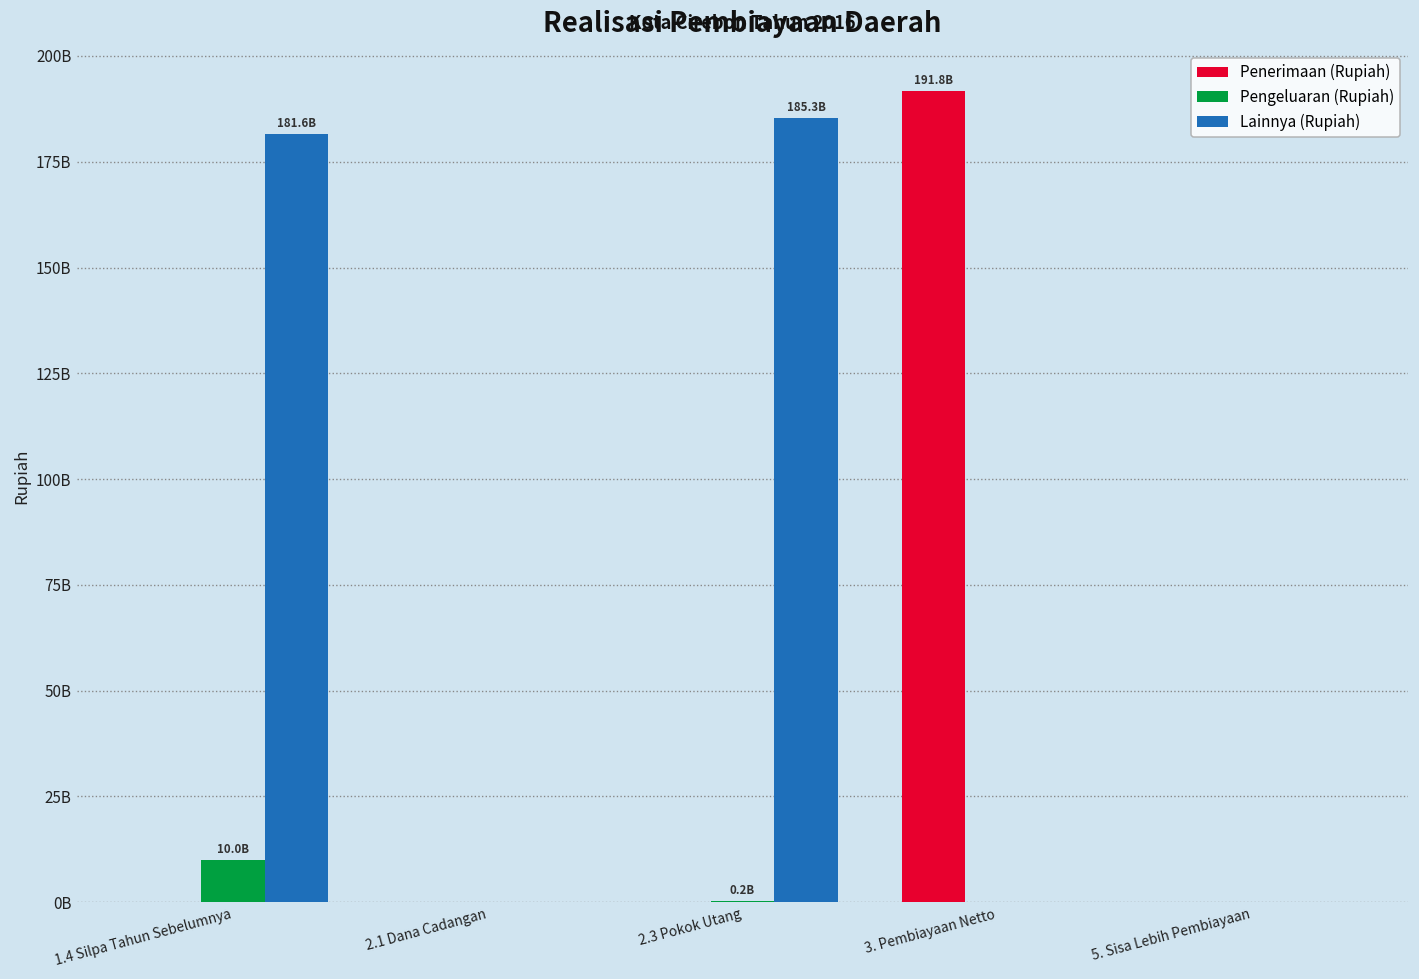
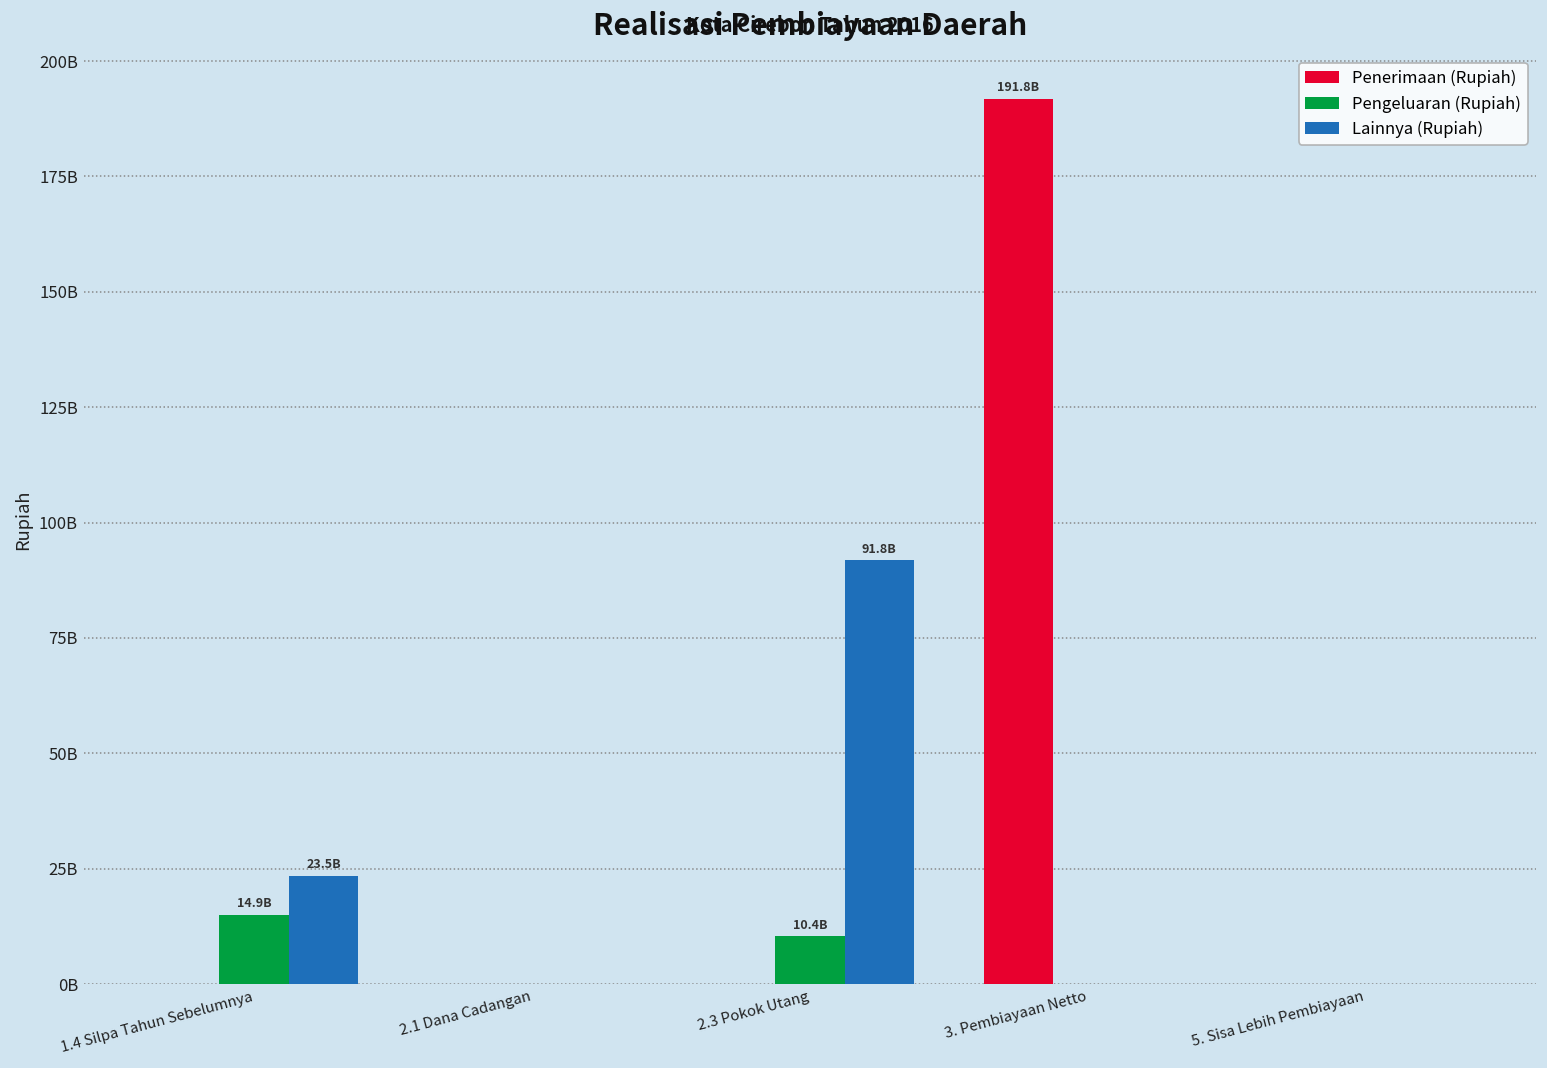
Pengeluaran (Rupiah), 1.4 Silpa Tahun Sebelumnya: 10.0B -> 14.9B
Lainnya (Rupiah), 1.4 Silpa Tahun Sebelumnya: 181.6B -> 23.5B
Pengeluaran (Rupiah), 2.3 Pokok Utang: 0.2B -> 10.4B
Lainnya (Rupiah), 2.3 Pokok Utang: 185.3B -> 91.8B
